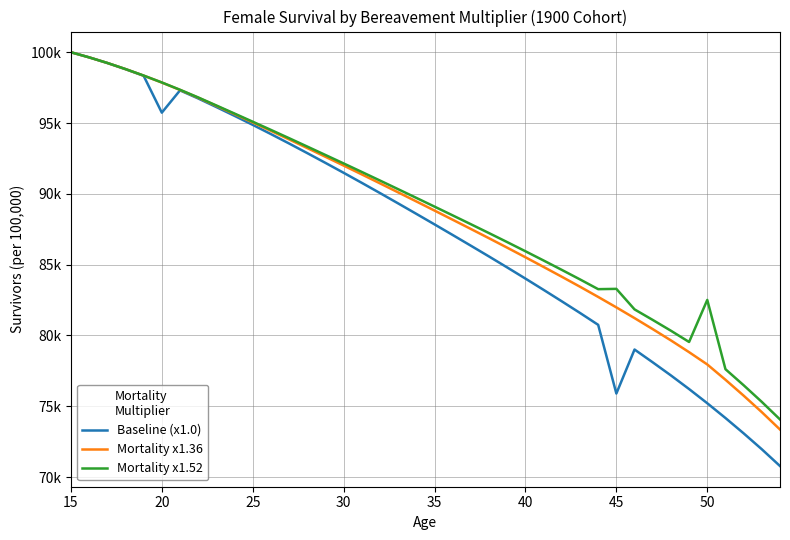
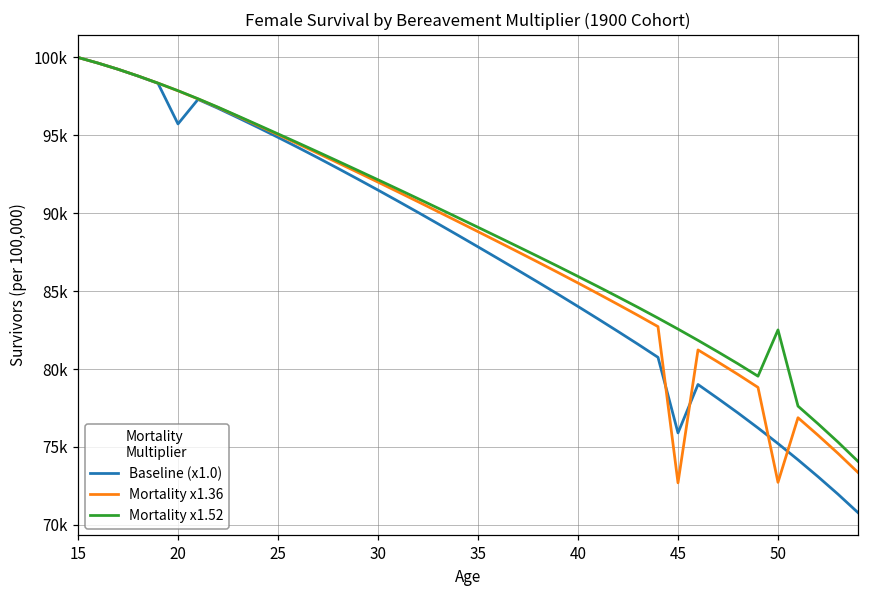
Mortality x1.36, 45: 82000 -> 72700
Mortality x1.52, 45: 83300 -> 82600
Mortality x1.36, 50: 78000 -> 72700
